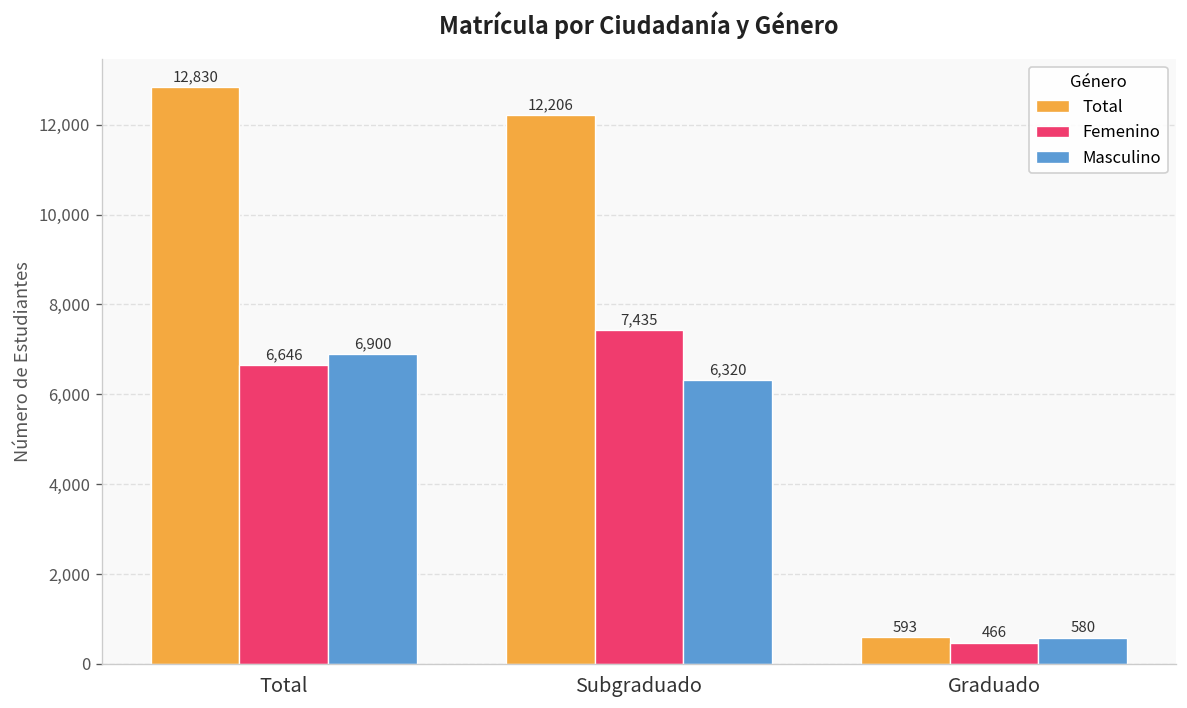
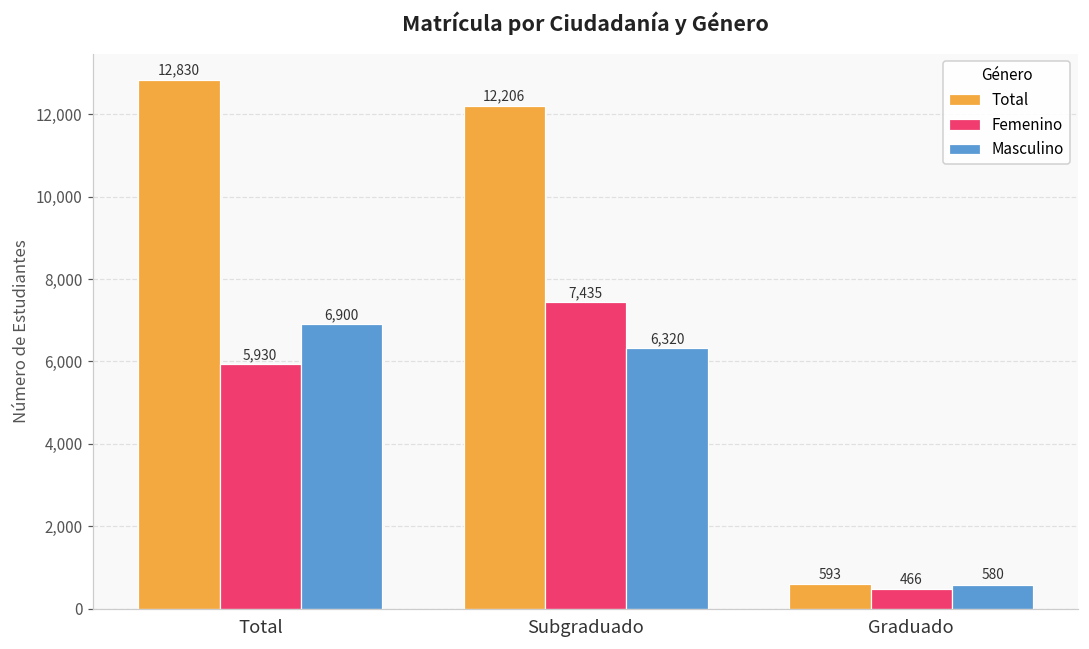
Femenino, Total: 6,646 -> 5,930
